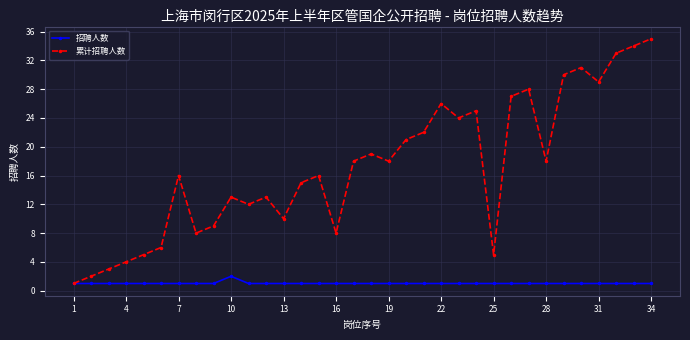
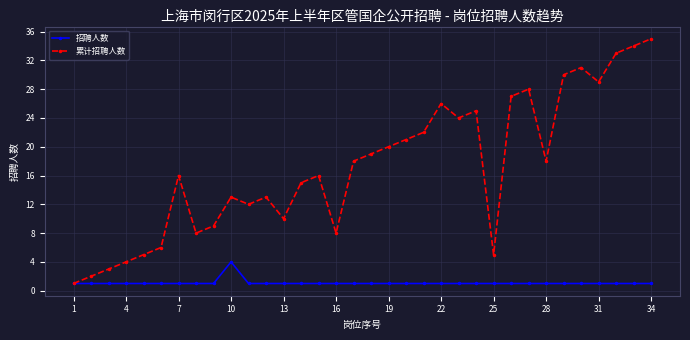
招聘人数, 10: 2 -> 4
累计招聘人数, 19: 18 -> 20
